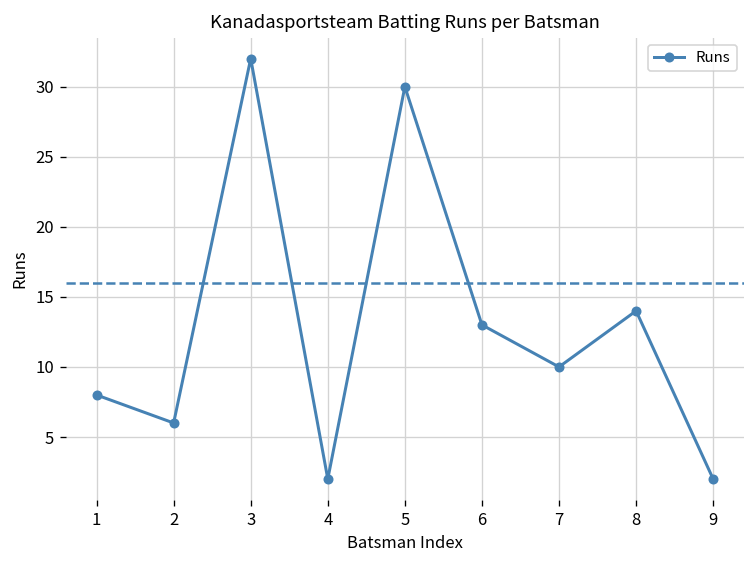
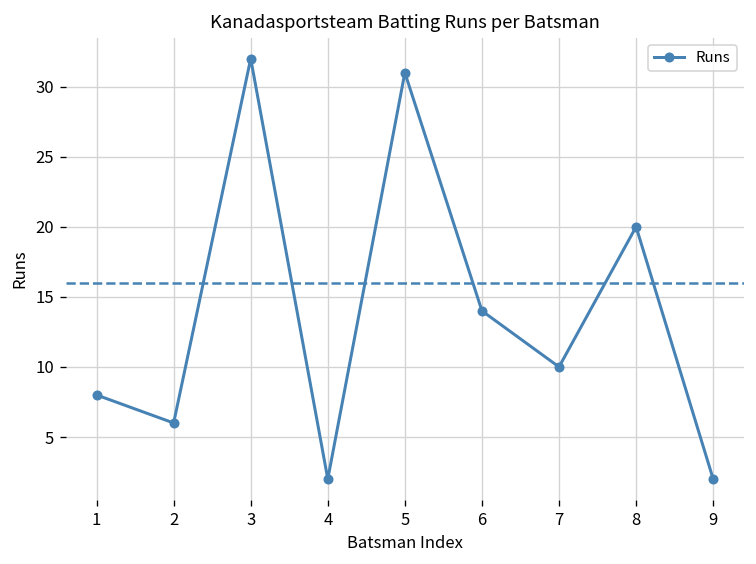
5: 30 -> 31
6: 13 -> 14
8: 14 -> 20
